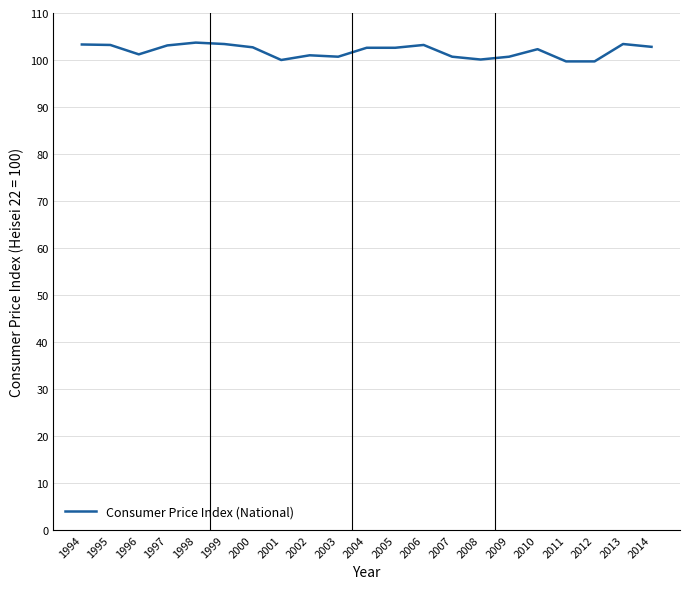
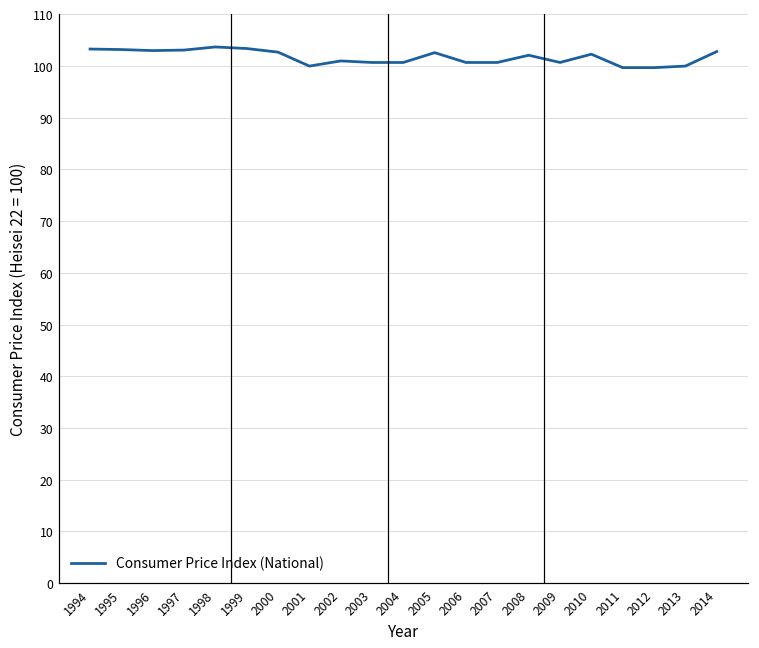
1996: 101 -> 103
2004: 103 -> 101
2006: 103 -> 101
2008: 100 -> 102
2013: 103 -> 100
